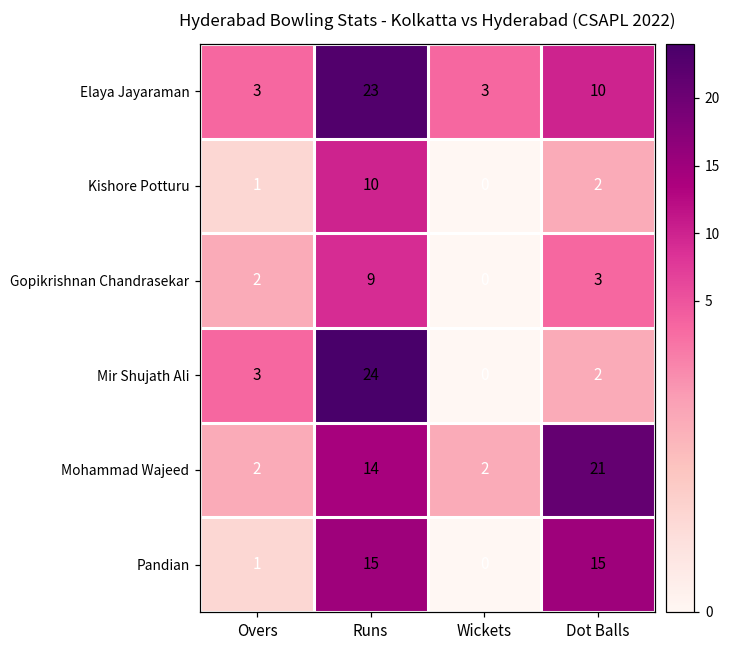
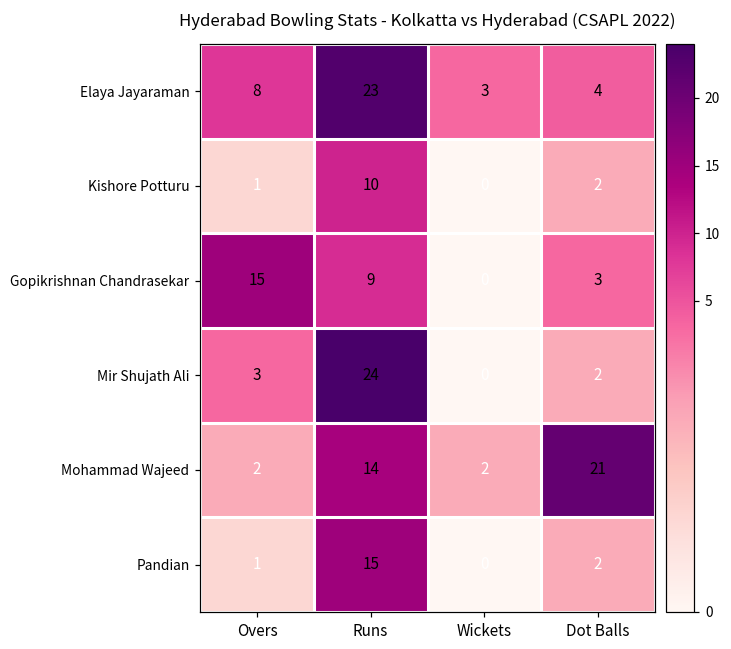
Elaya Jayaraman, Overs: 3 -> 8
Elaya Jayaraman, Dot Balls: 10 -> 4
Gopikrishnan Chandrasekar, Overs: 2 -> 15
Pandian, Dot Balls: 15 -> 2
